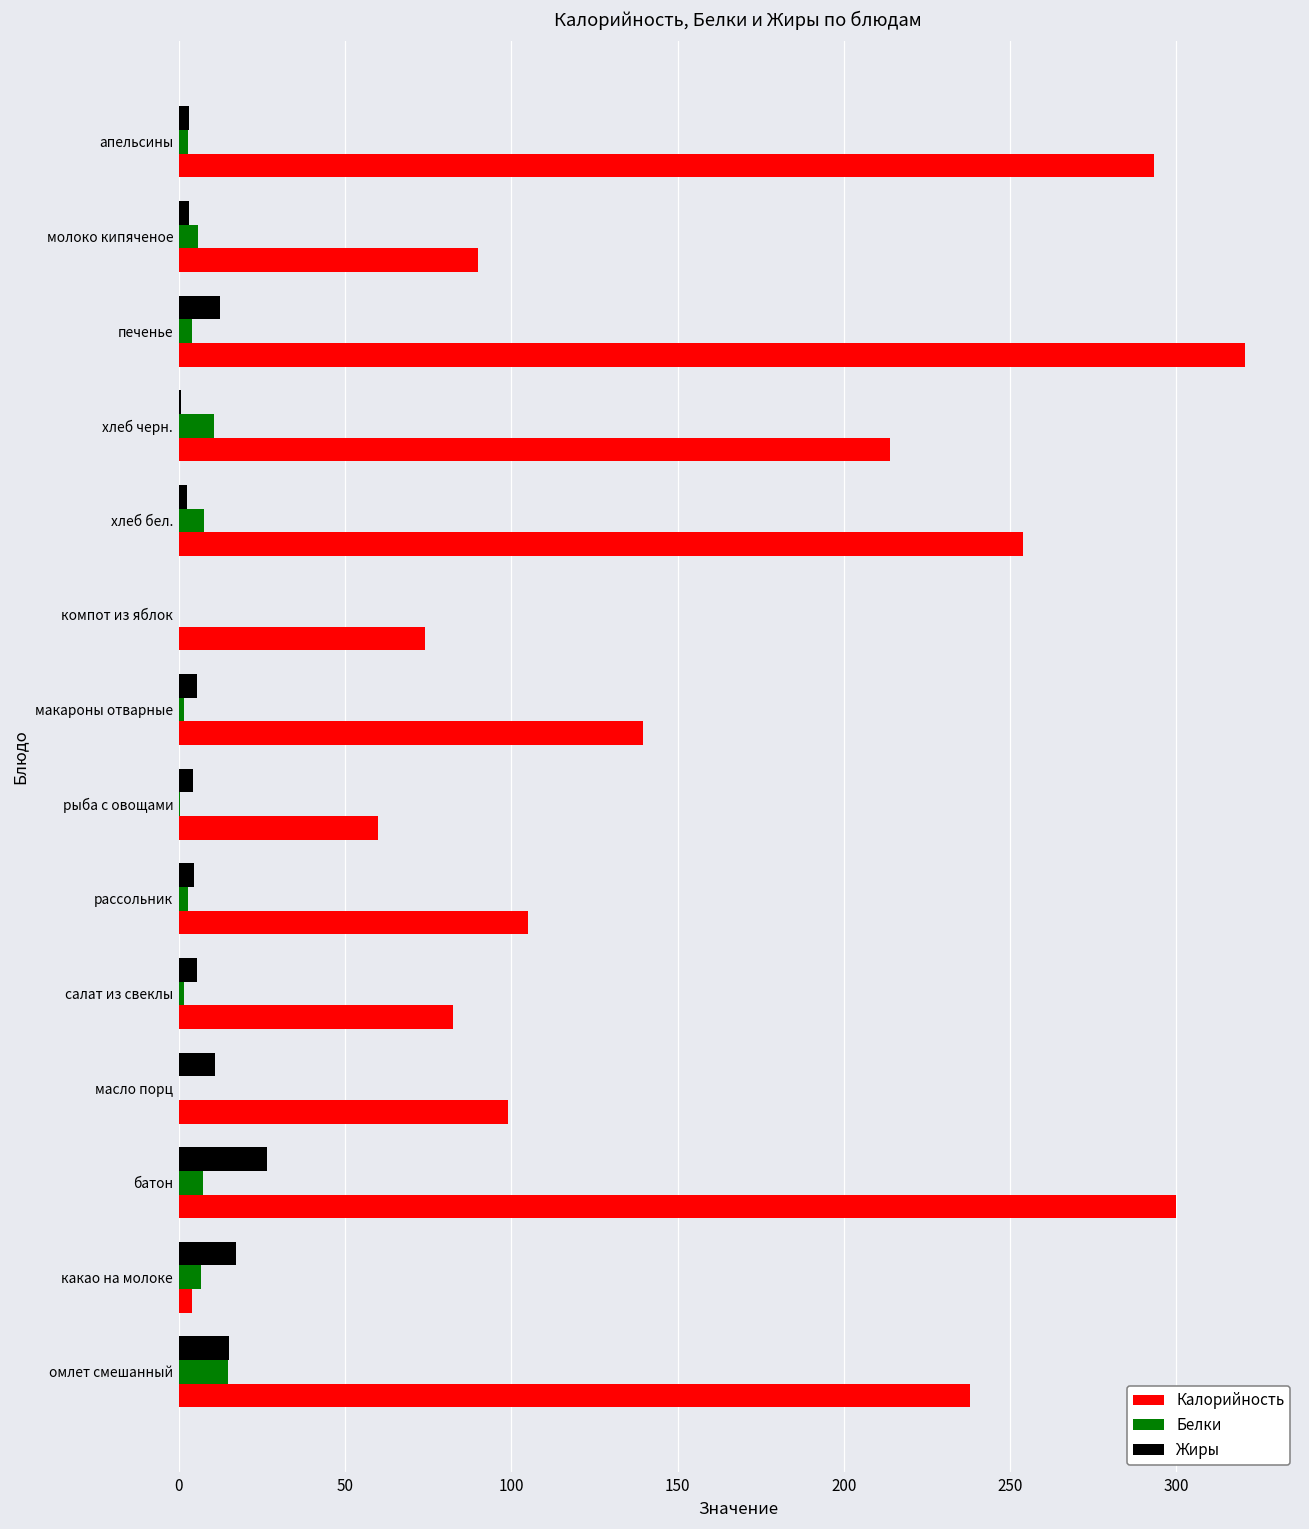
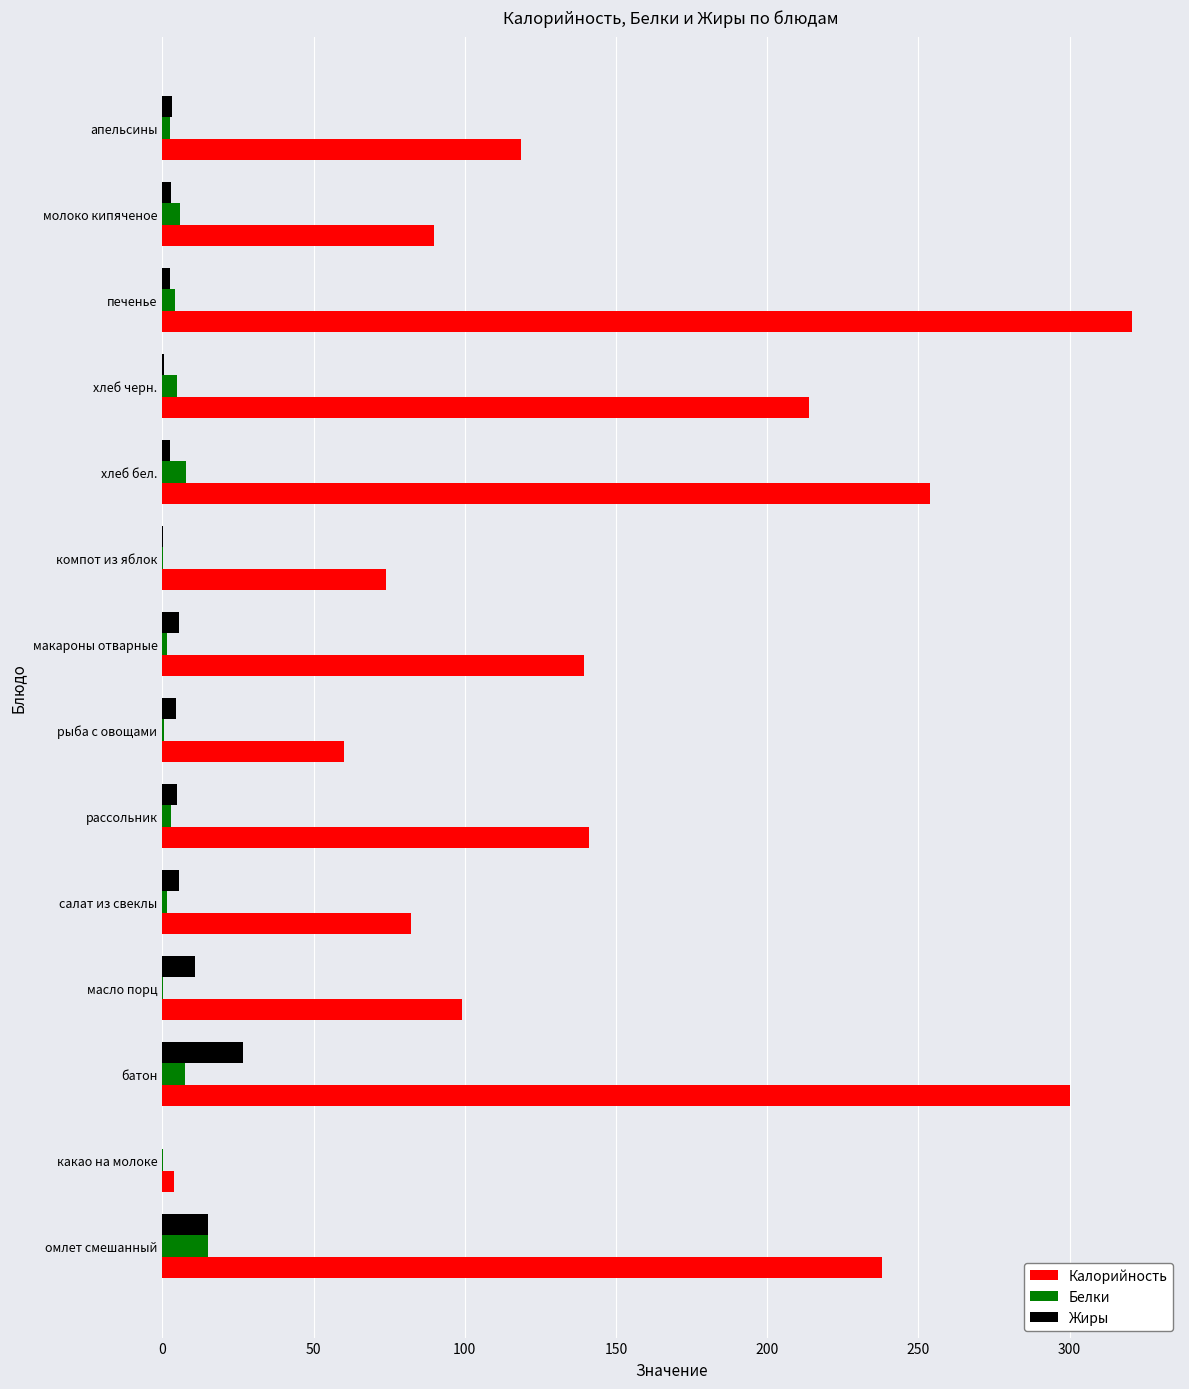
Калорийность, апельсины: 293 -> 119
Жиры, печенье: 13 -> 3
Белки, хлеб черн.: 11 -> 5
Калорийность, рассольник: 105 -> 141
Жиры, какао на молоке: 17 -> 0
Белки, какао на молоке: 7 -> 0
